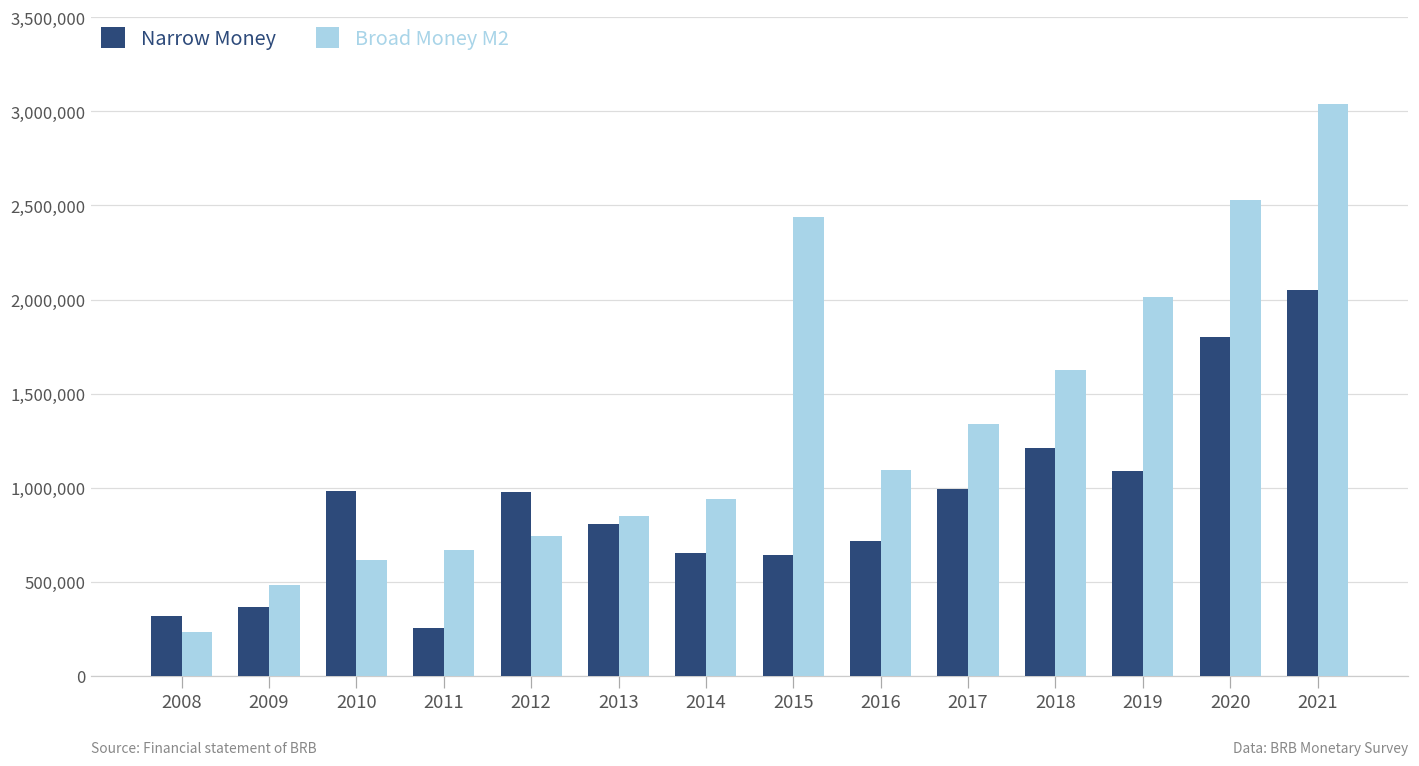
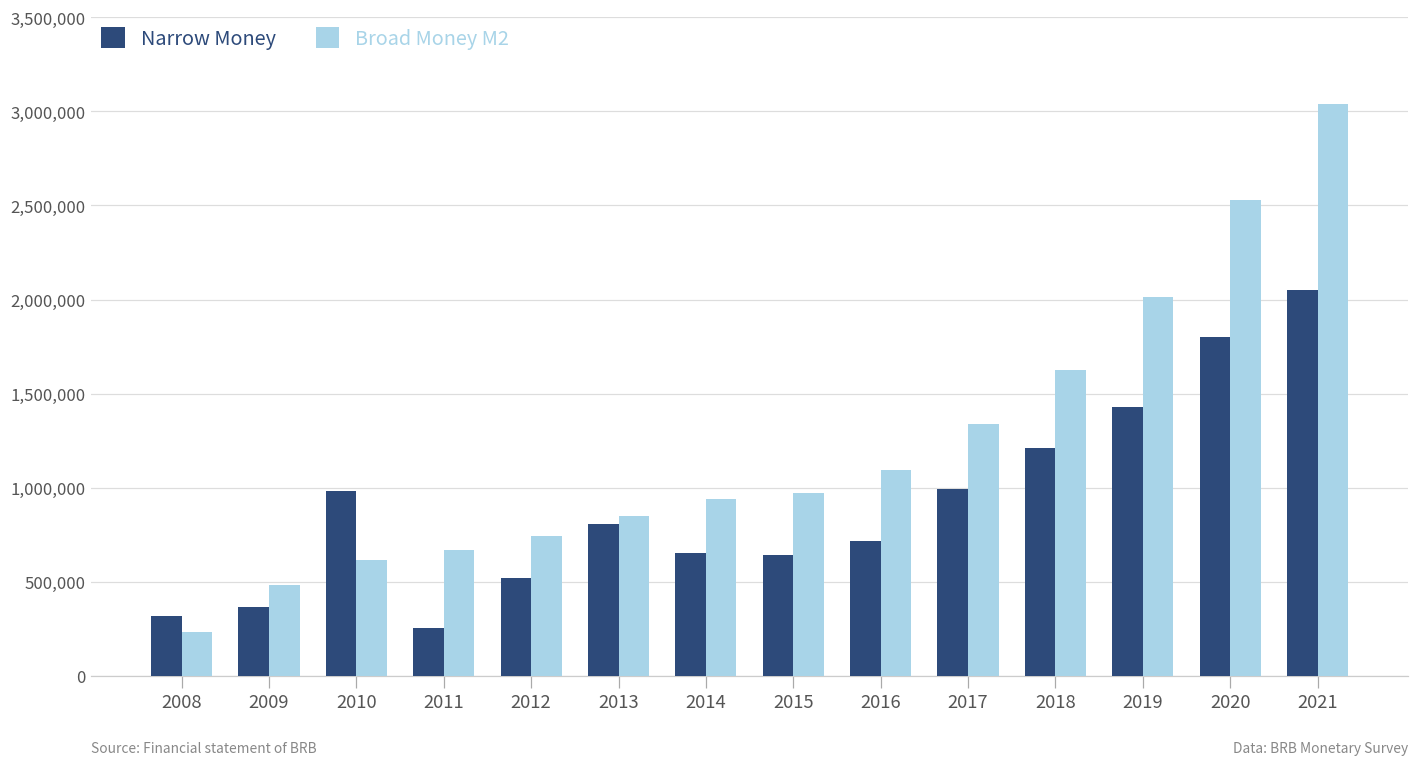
Narrow Money, 2012: 980,000 -> 520,000
Broad Money M2, 2015: 2,440,000 -> 970,000
Narrow Money, 2019: 1,090,000 -> 1,430,000
